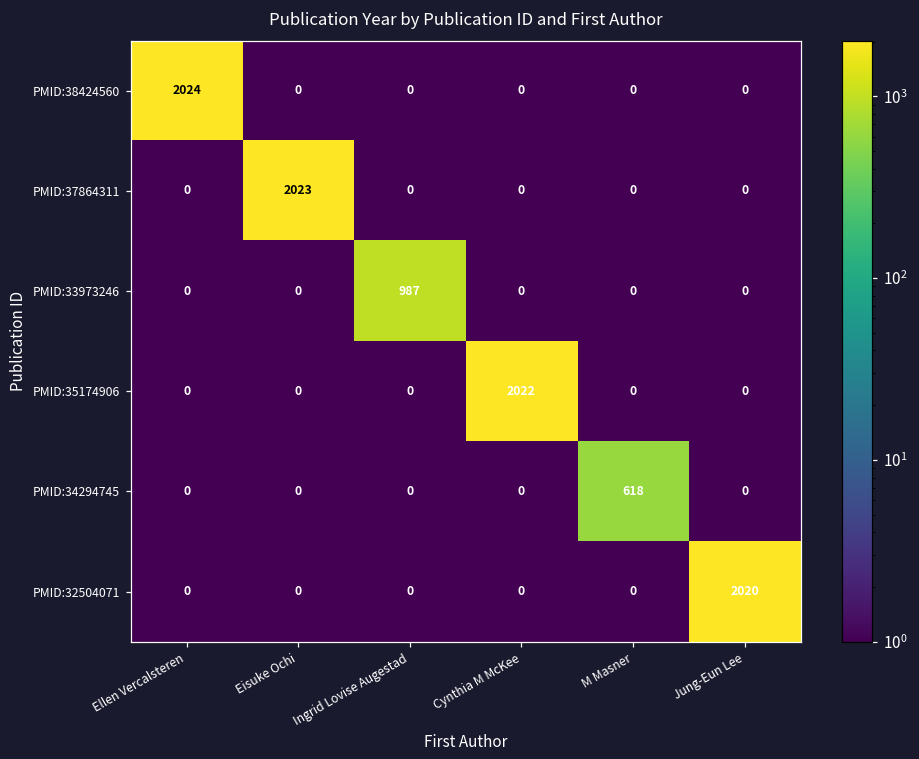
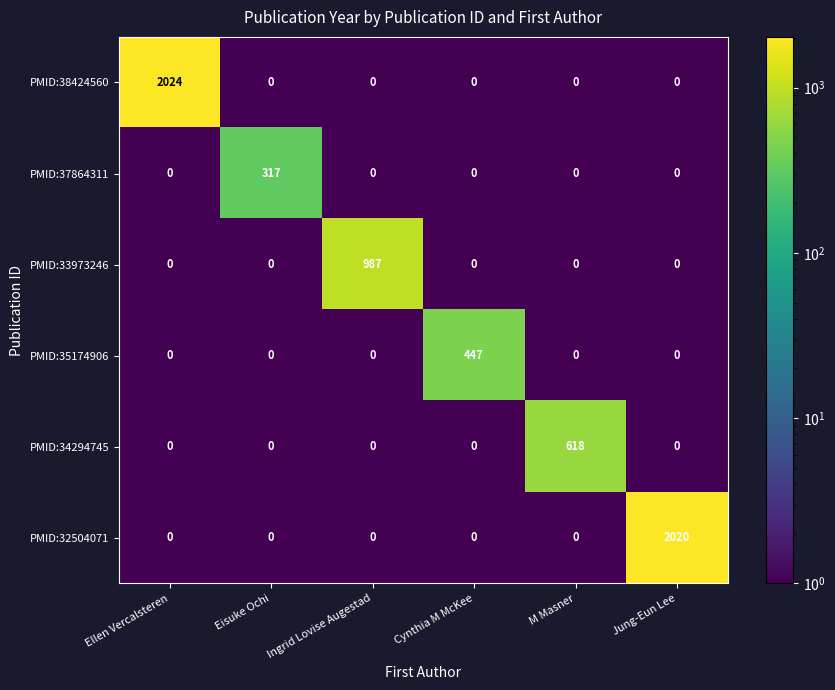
PMID:37864311, Eisuke Ochi: 2023 -> 317
PMID:35174906, Cynthia M McKee: 2022 -> 447
